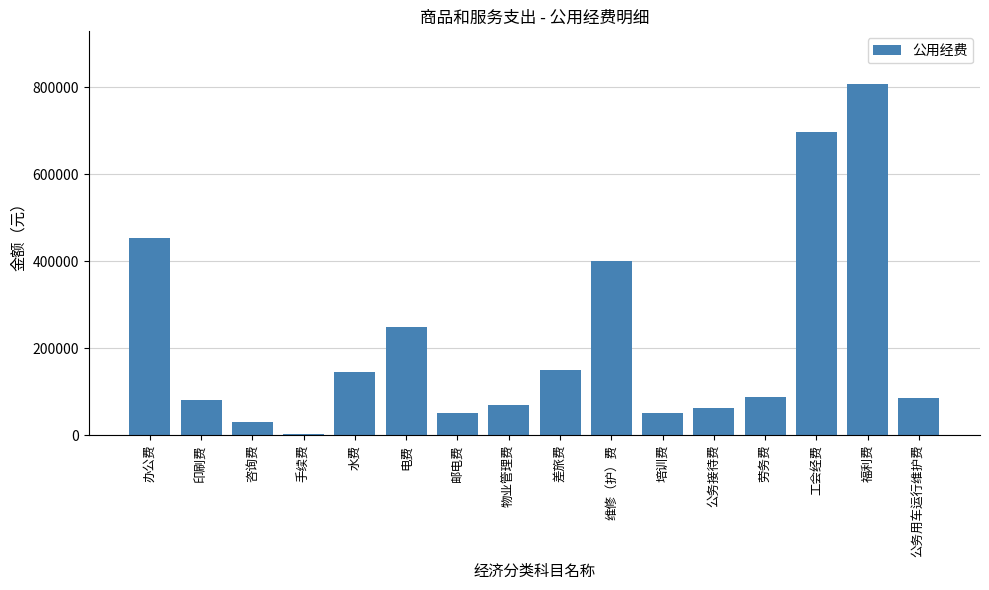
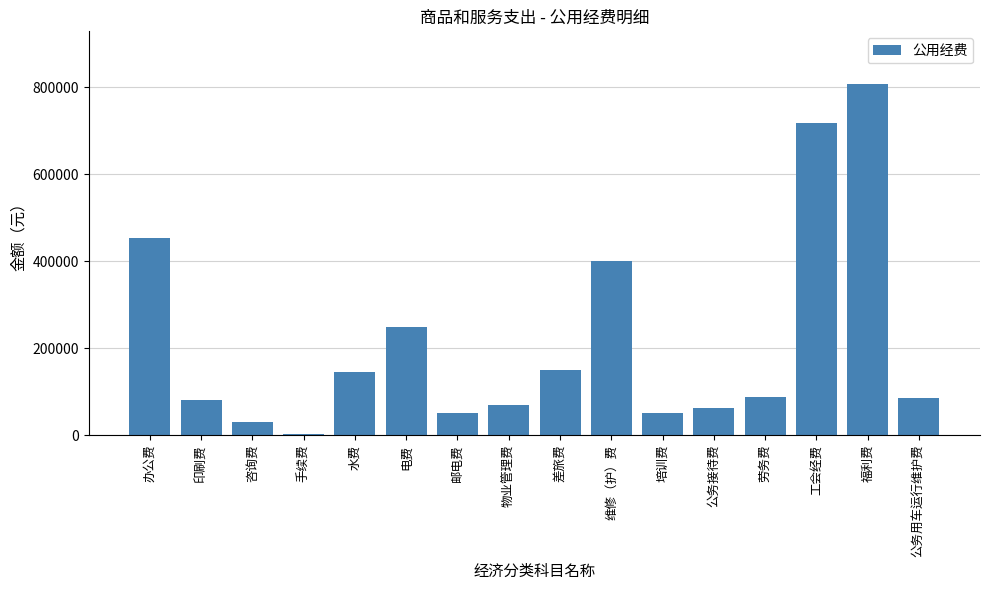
工会经费: 700000 -> 720000
